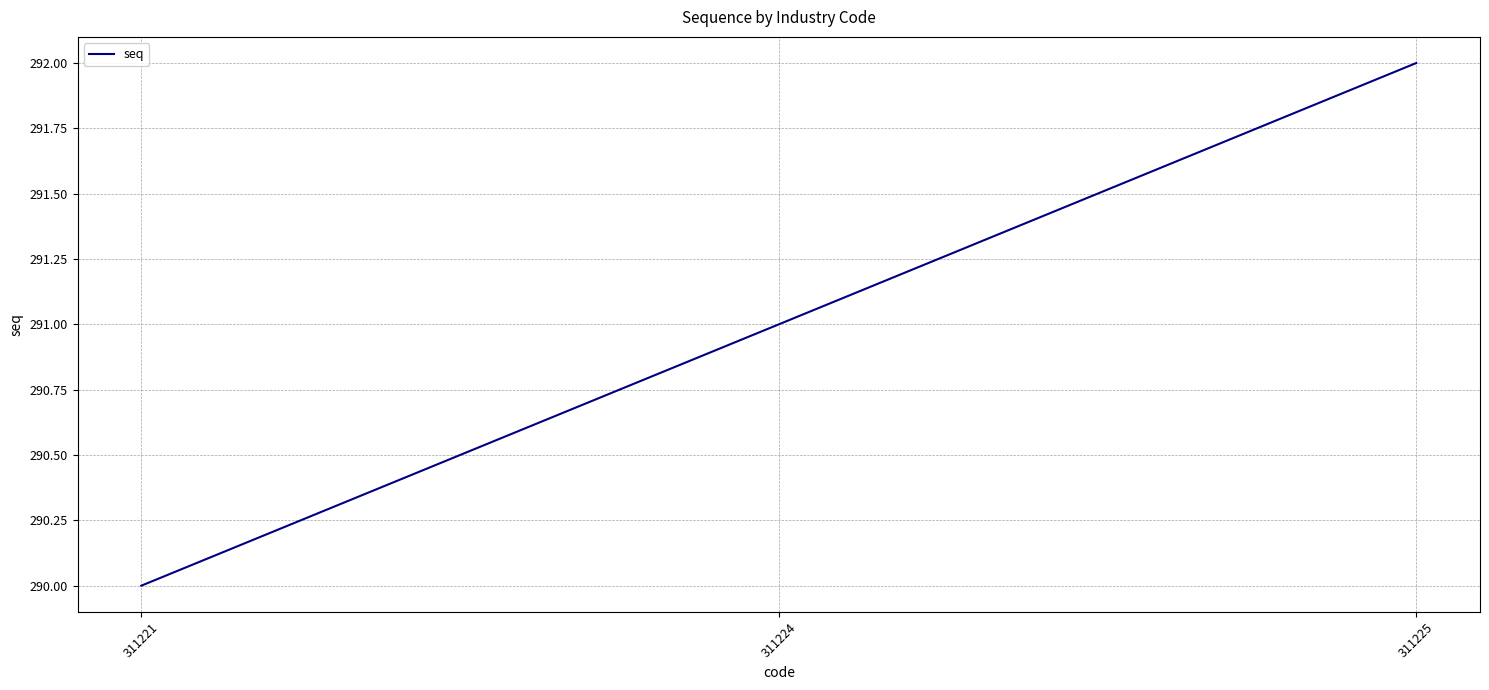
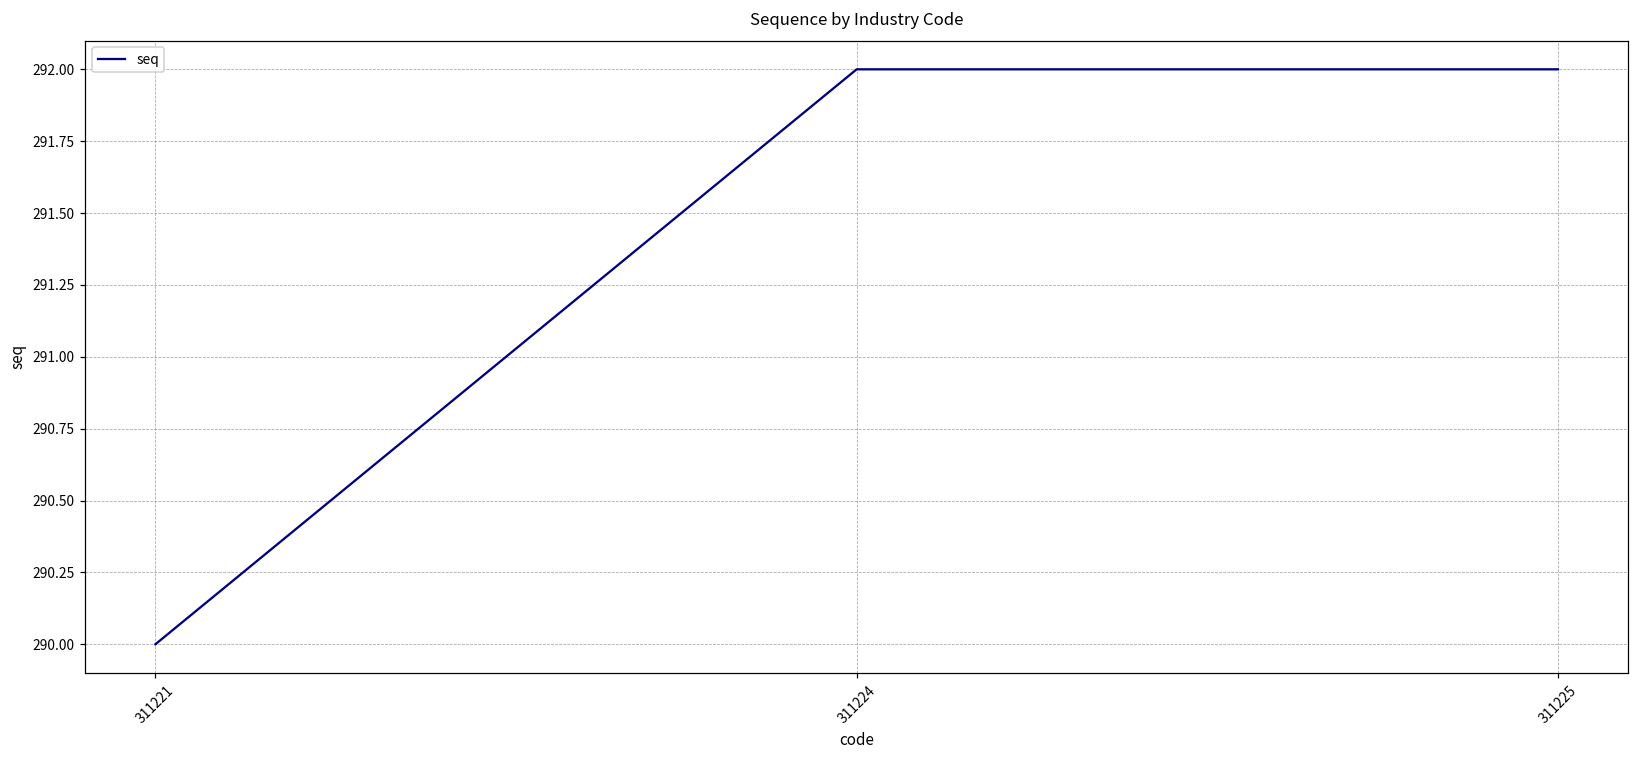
311224: 291 -> 292
